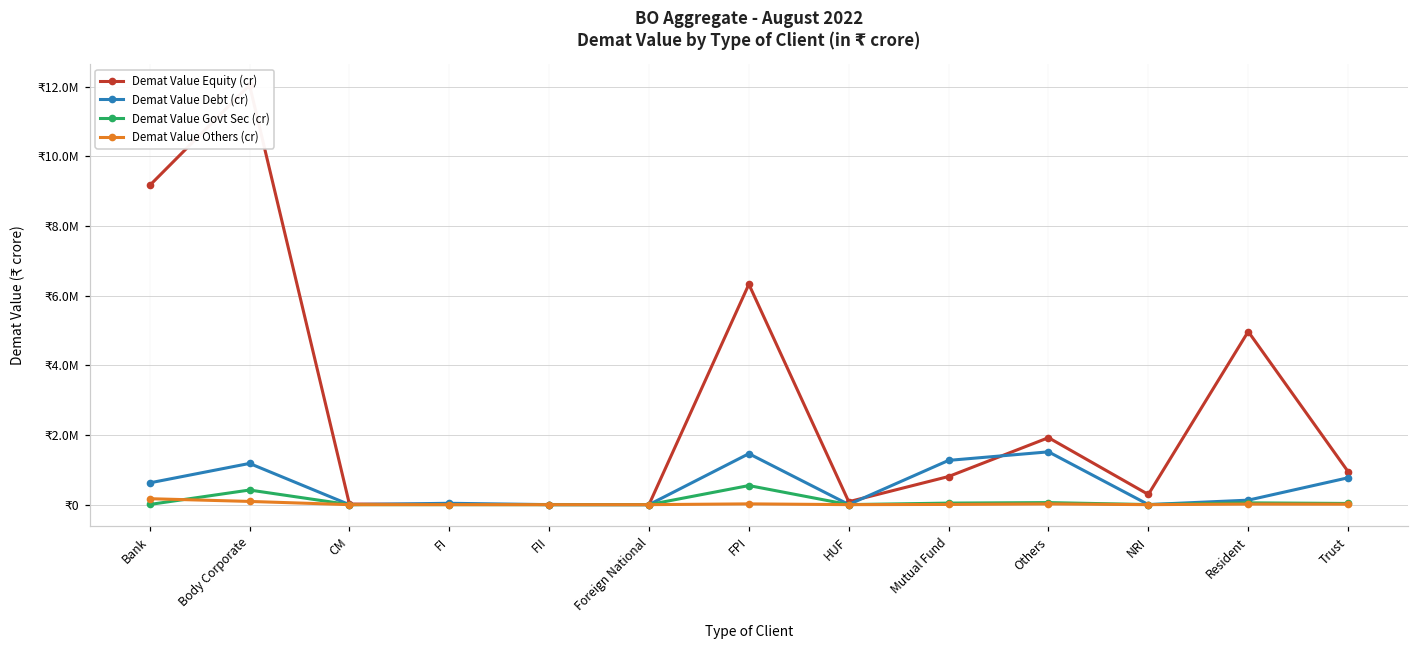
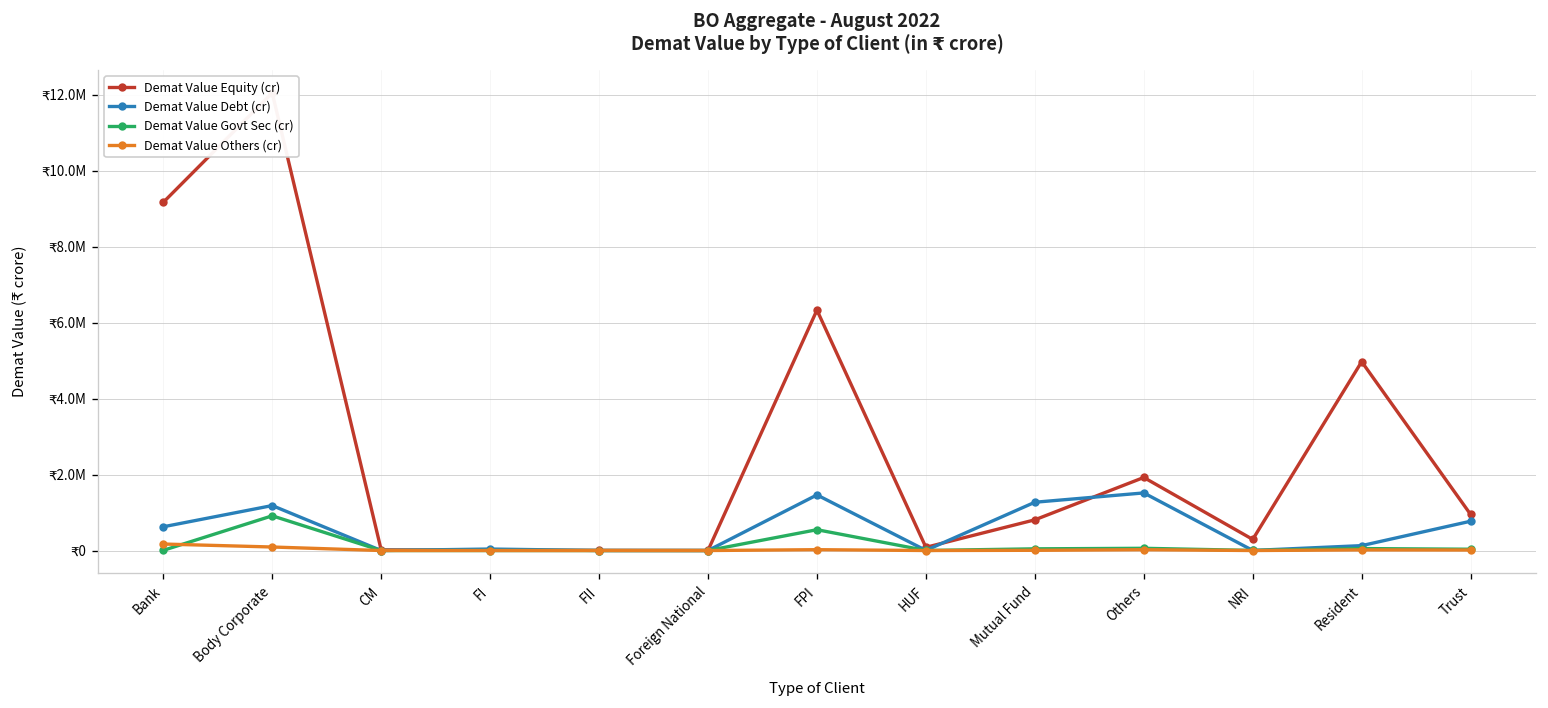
Demat Value Govt Sec (cr), Body Corporate: ₹400000 -> ₹900000
